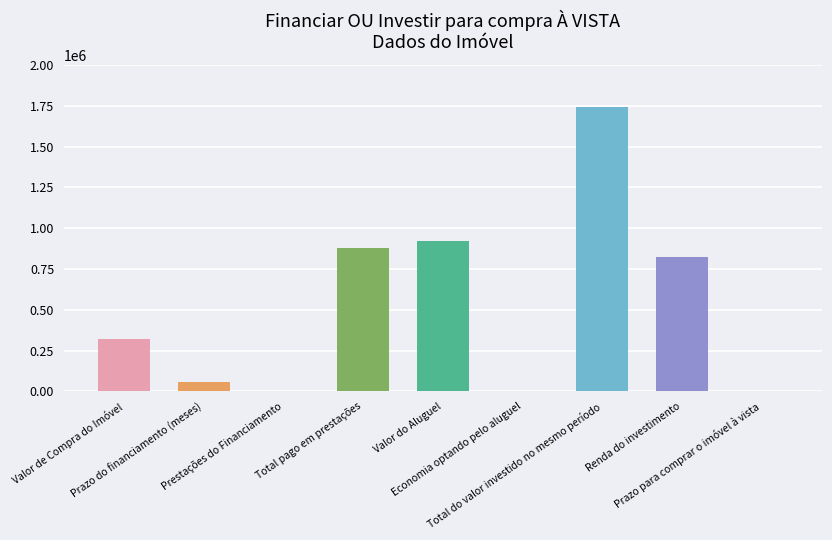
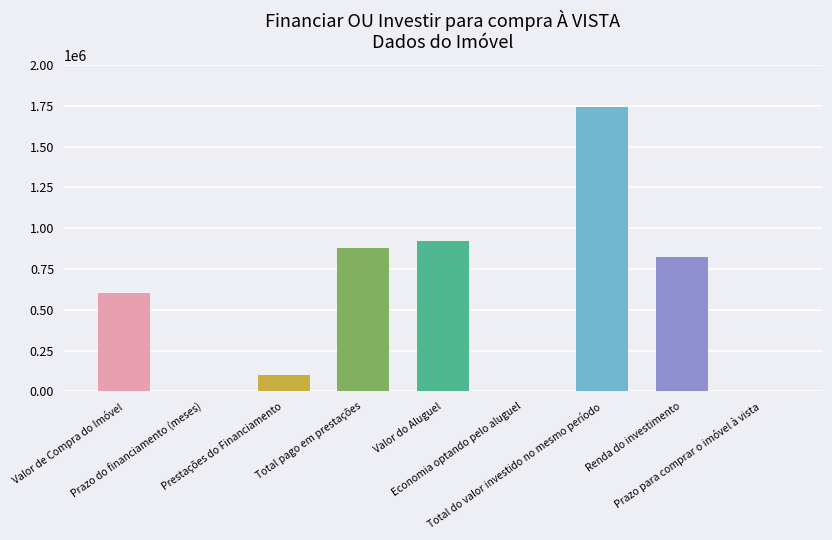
Valor de Compra do Imóvel: 320000 -> 600000
Prazo do financiamento (meses): 60000 -> 0
Prestações do Financiamento: 0 -> 100000
